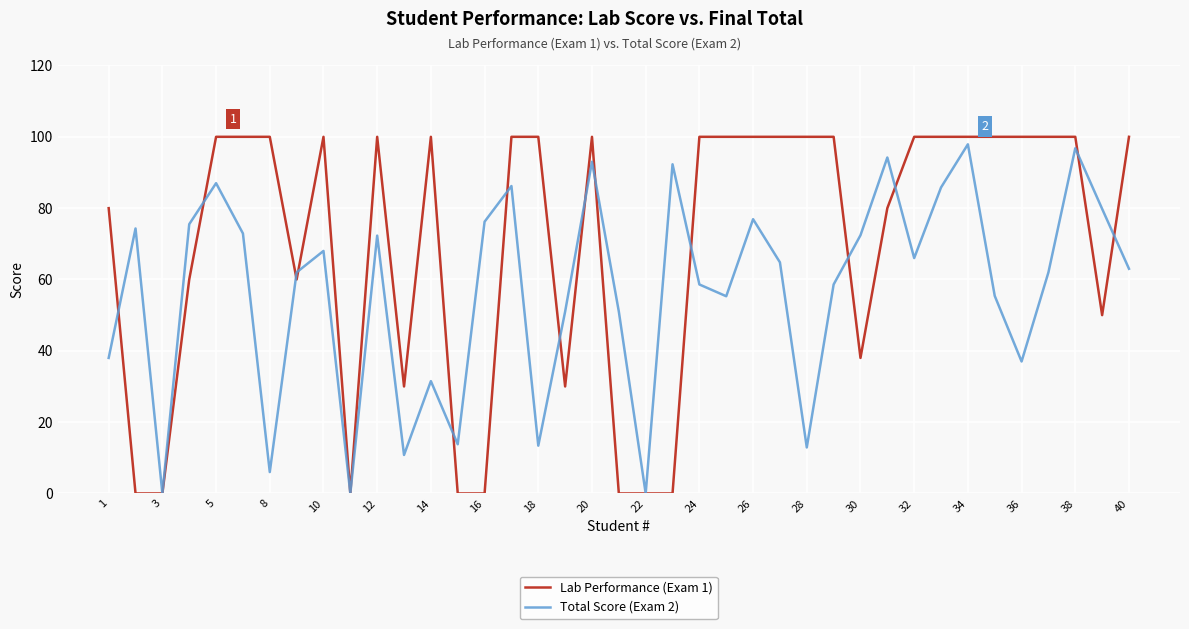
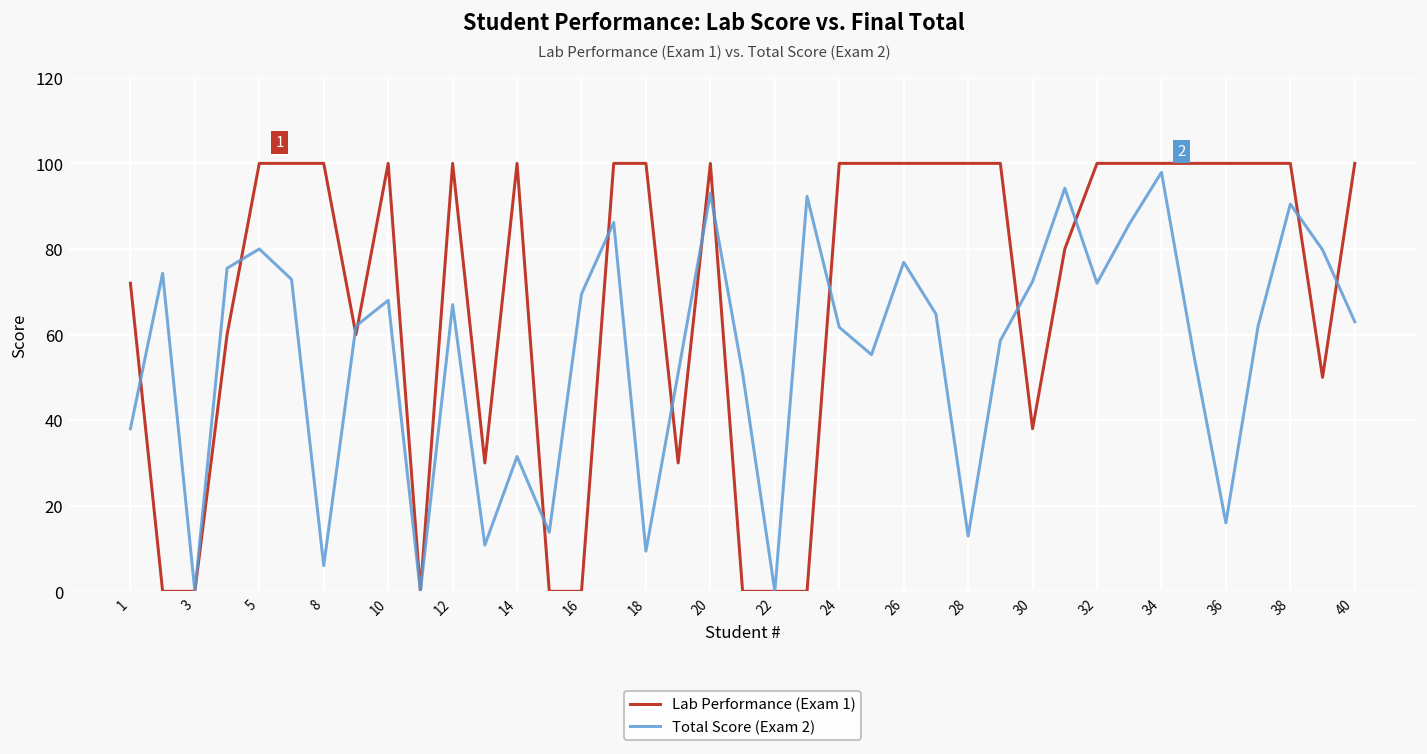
Lab Performance (Exam 1), 1: 80 -> 72
Total Score (Exam 2), 5: 87 -> 80
Total Score (Exam 2), 12: 72 -> 67
Total Score (Exam 2), 16: 76 -> 70
Total Score (Exam 2), 18: 13 -> 9
Total Score (Exam 2), 24: 59 -> 62
Total Score (Exam 2), 32: 66 -> 72
Total Score (Exam 2), 36: 37 -> 16
Total Score (Exam 2), 38: 97 -> 91
